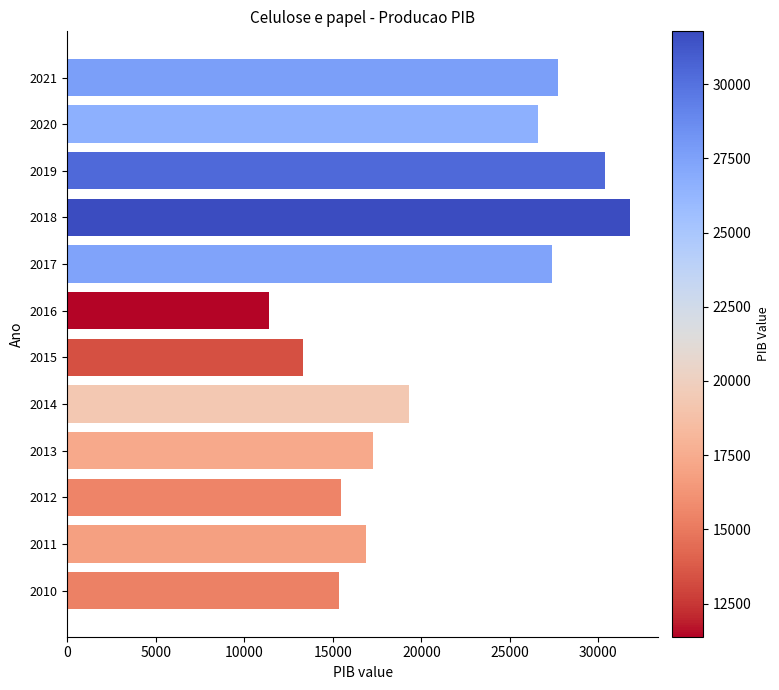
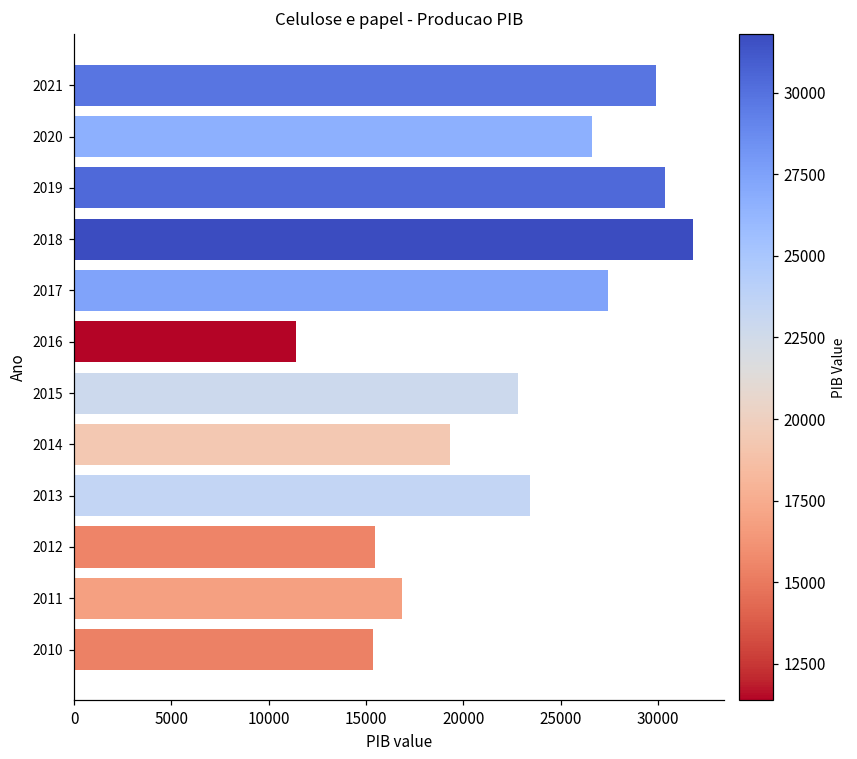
2021: 27700 -> 29900
2015: 13300 -> 22800
2013: 17300 -> 23400
